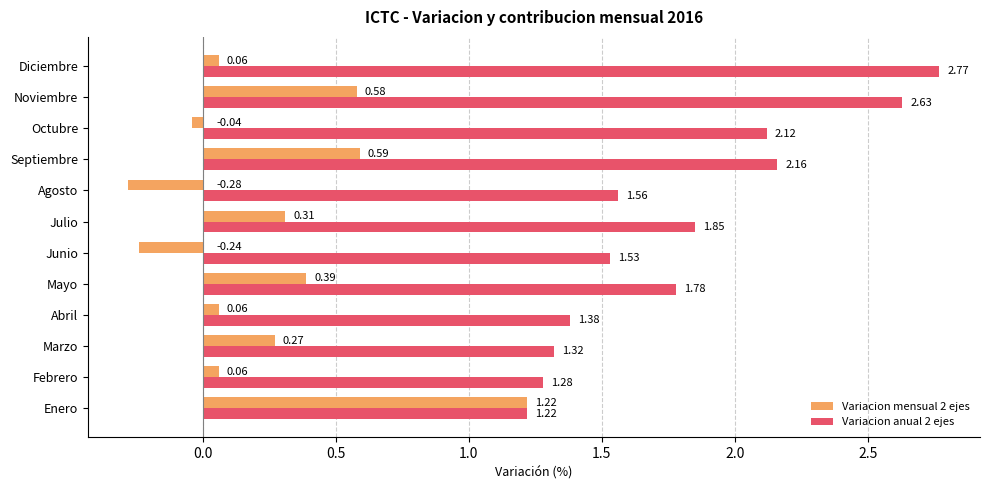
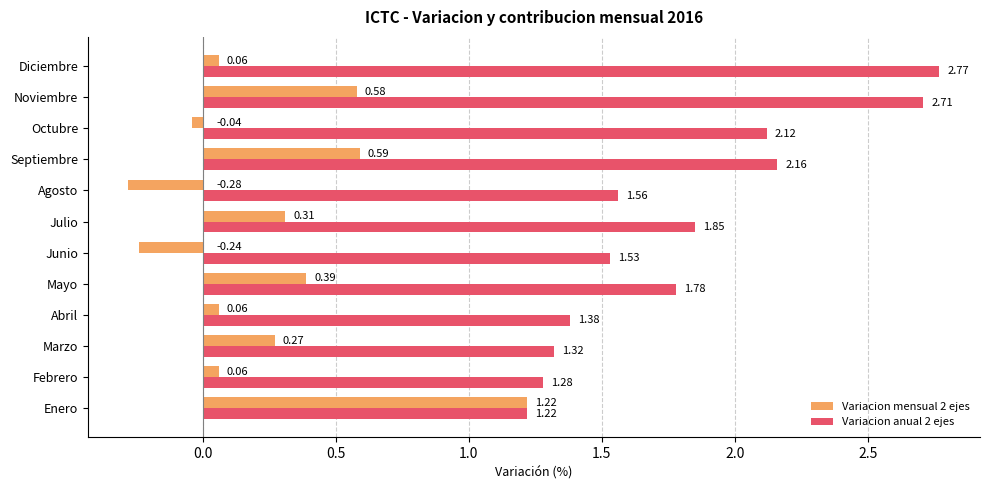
Variacion anual 2 ejes, Noviembre: 2.63 -> 2.71
